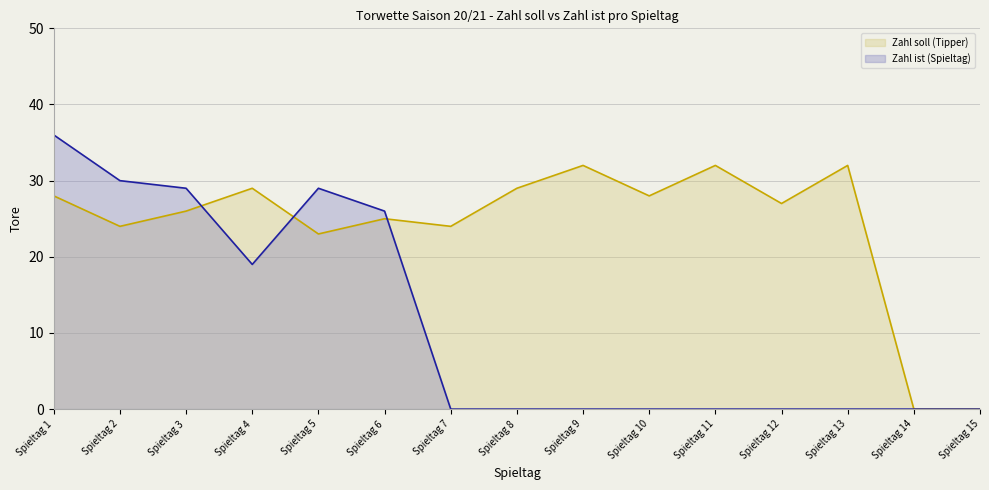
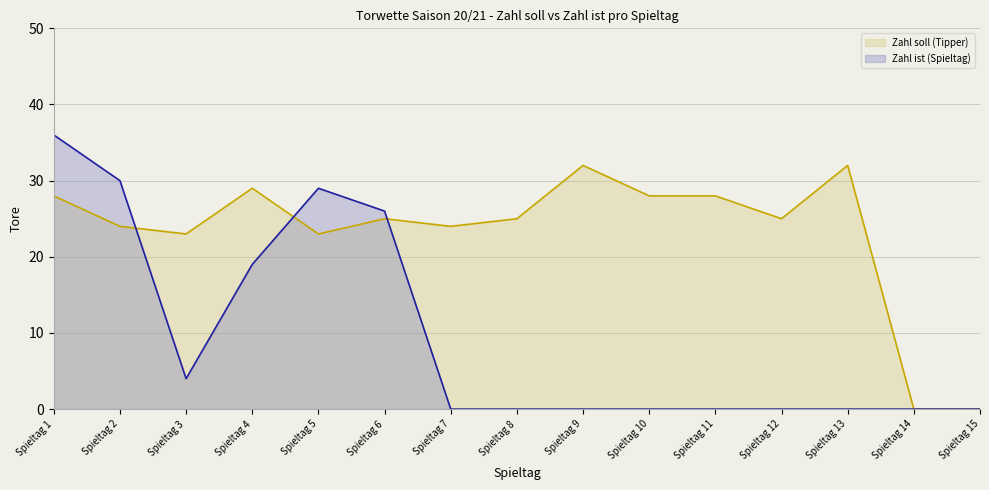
Zahl soll (Tipper), Spieltag 3: 26 -> 23
Zahl ist (Spieltag), Spieltag 3: 29 -> 4
Zahl soll (Tipper), Spieltag 8: 29 -> 25
Zahl soll (Tipper), Spieltag 11: 32 -> 28
Zahl soll (Tipper), Spieltag 12: 27 -> 25
